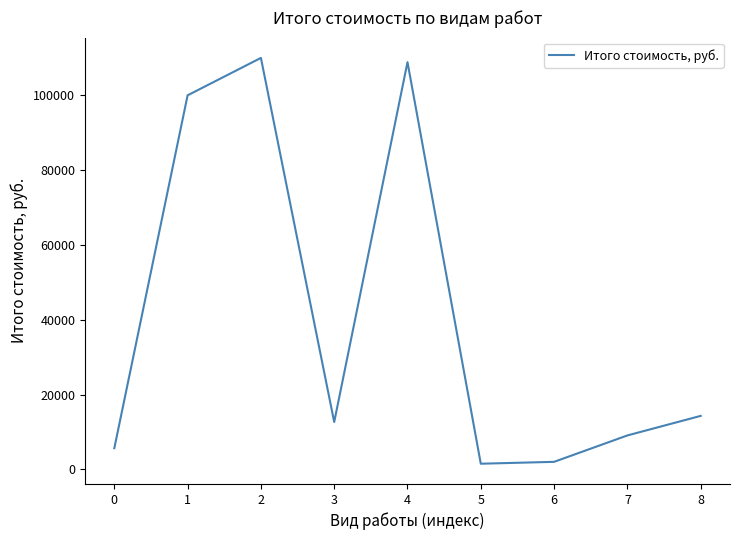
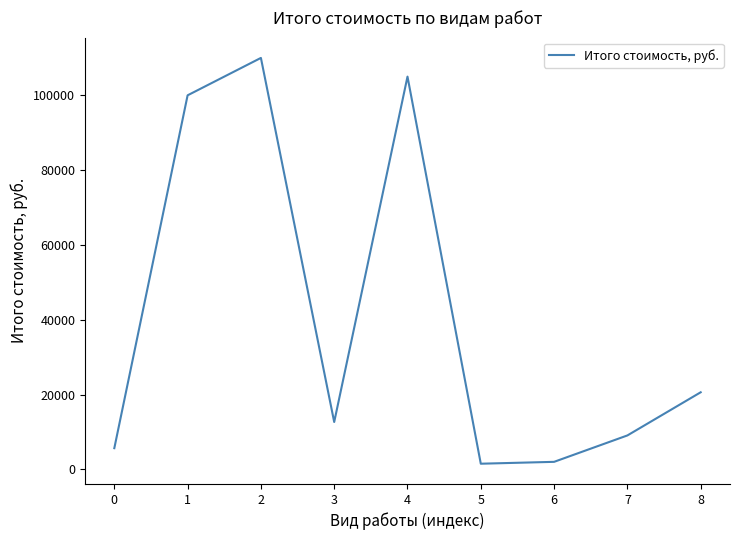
4: 109000 -> 105000
8: 14000 -> 21000
